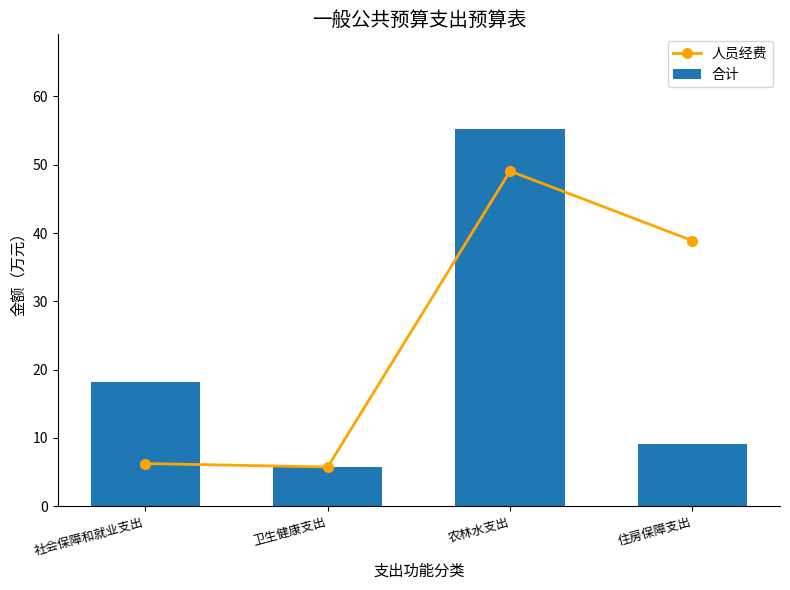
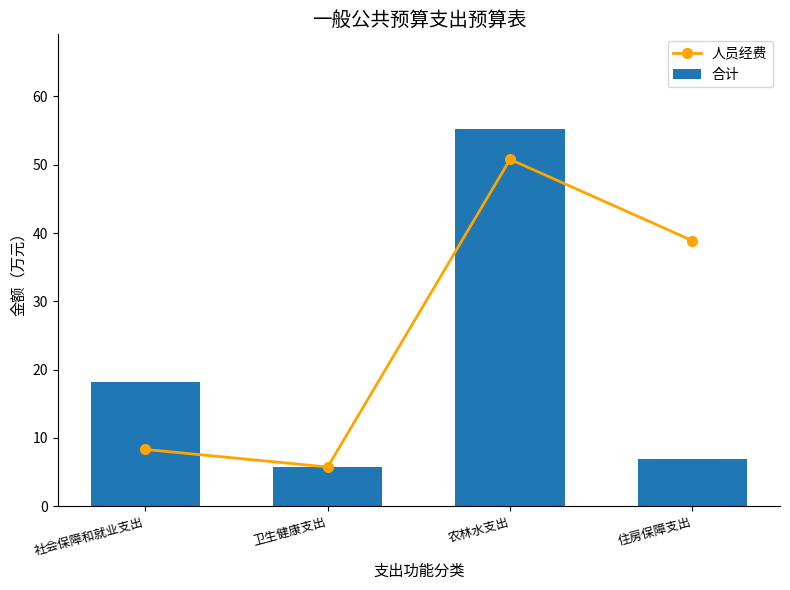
人员经费, 社会保障和就业支出: 6 -> 8
人员经费, 农林水支出: 49 -> 51
合计, 住房保障支出: 9 -> 7
